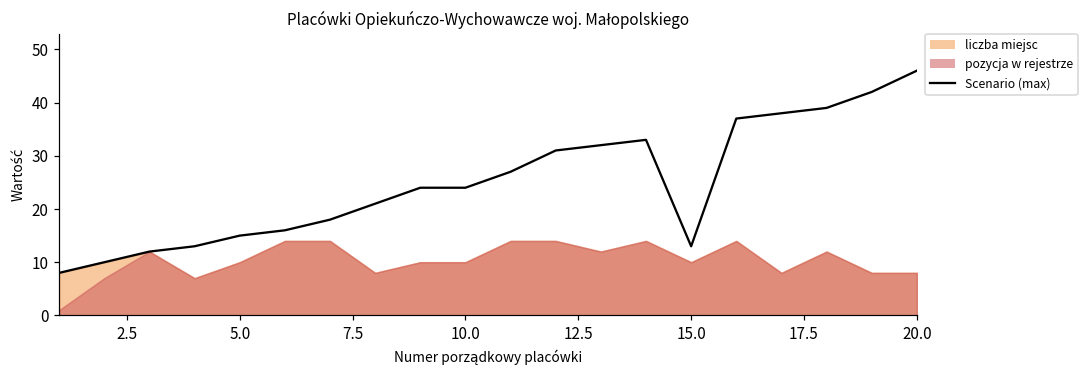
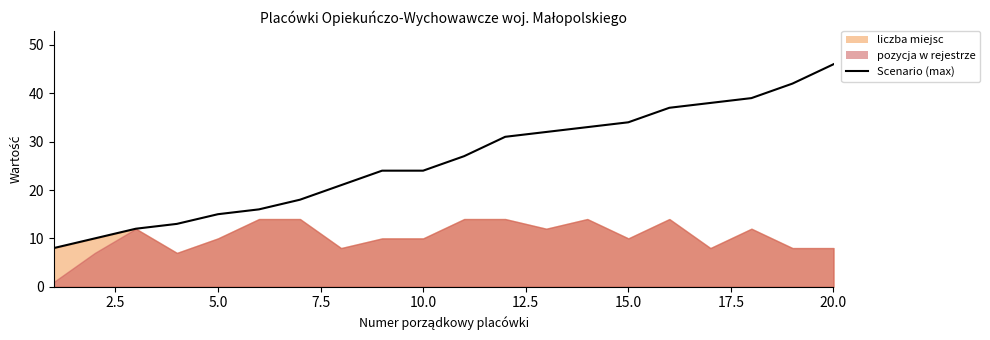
Scenario (max), 15.0: 13 -> 34
